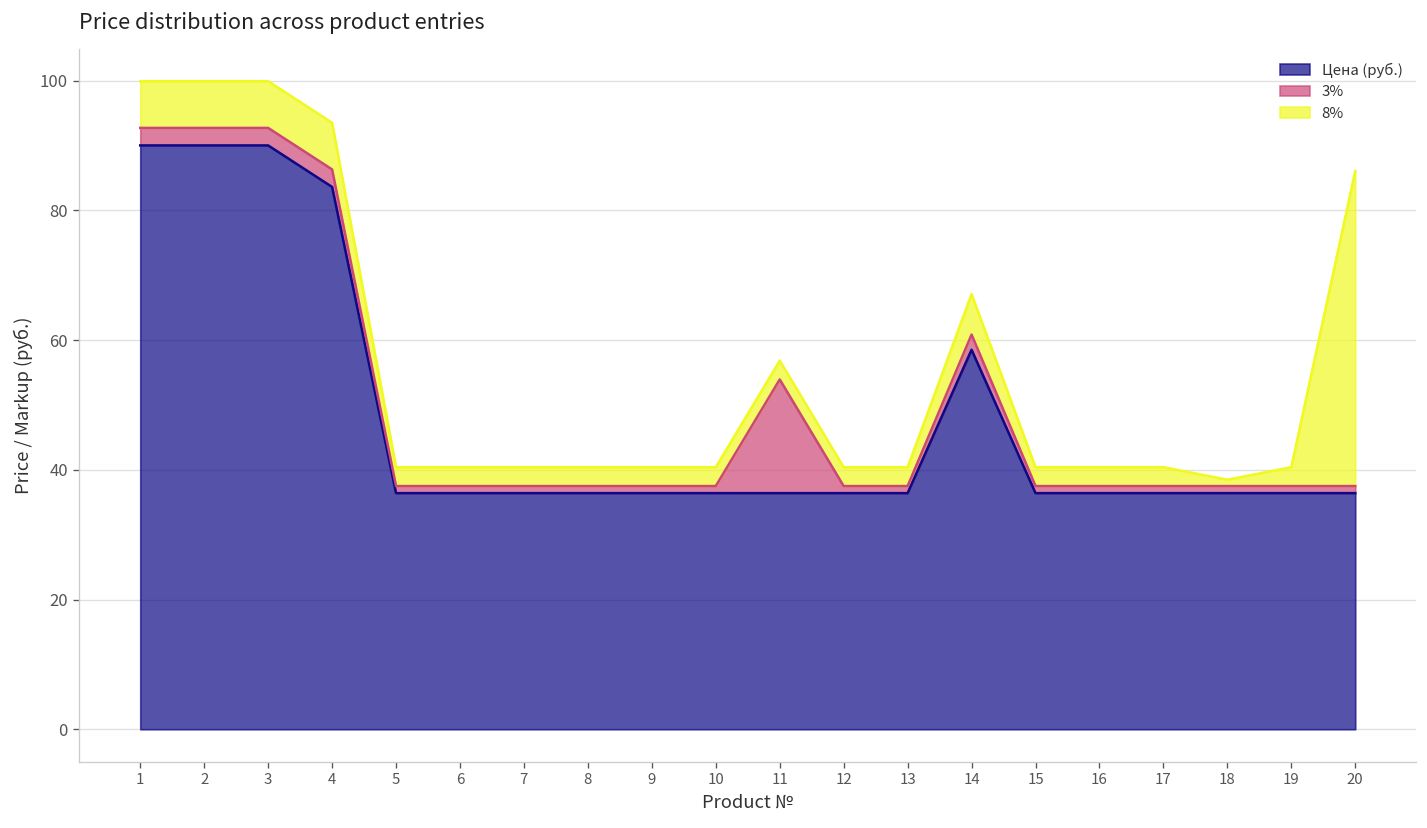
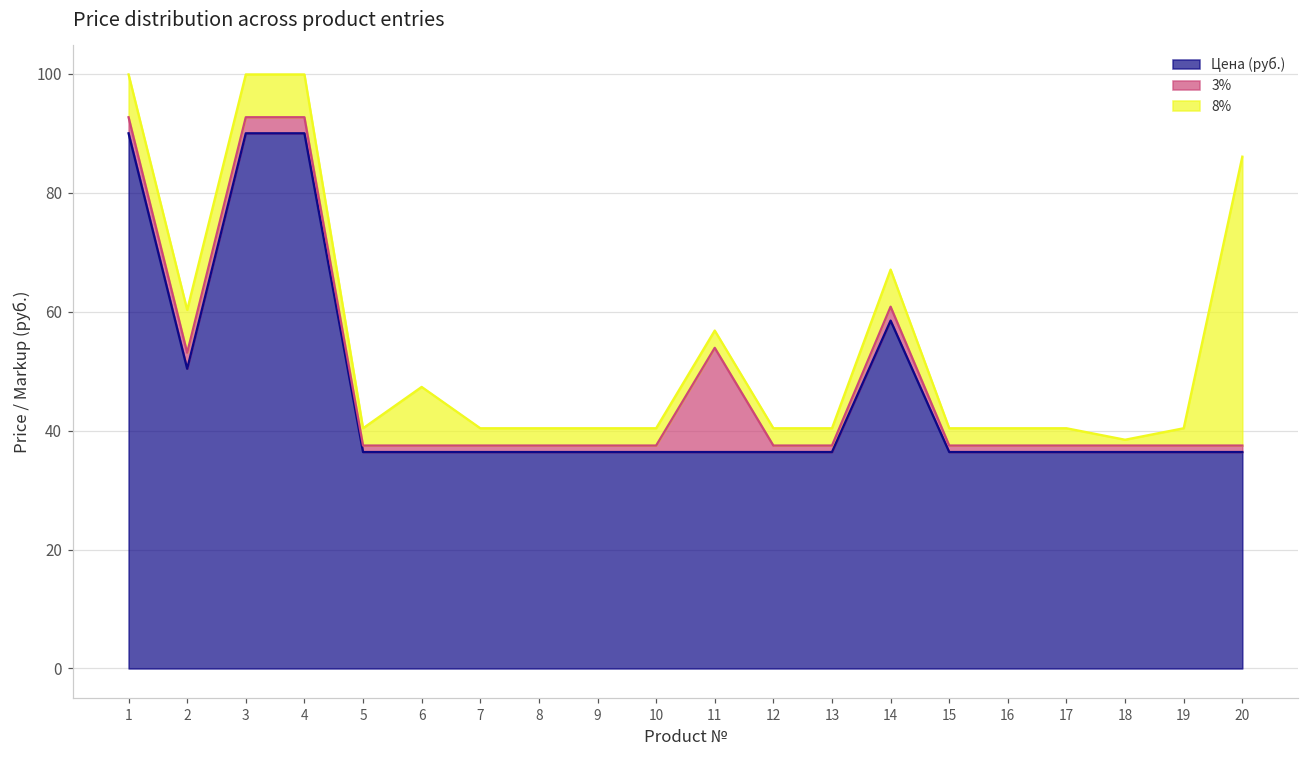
Цена (руб.), 2: 90 -> 50
Цена (руб.), 4: 84 -> 90
8%, 6: 3 -> 10
